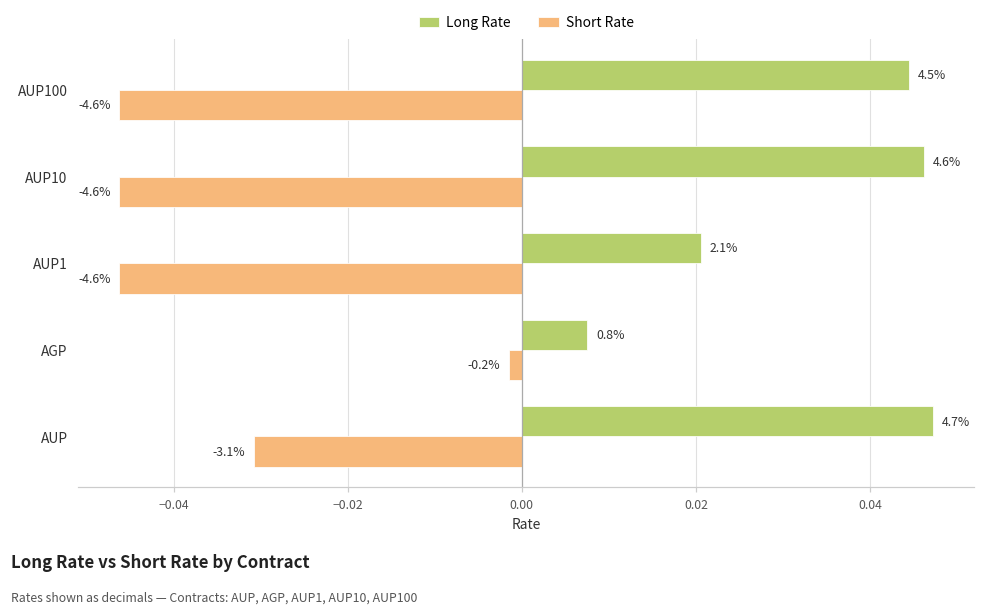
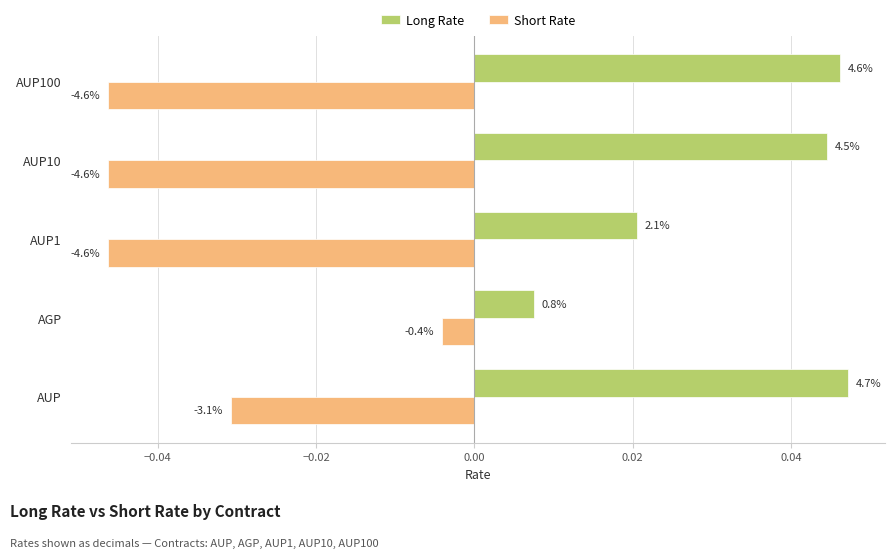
Long Rate, AUP100: 4.5% -> 4.6%
Long Rate, AUP10: 4.6% -> 4.5%
Short Rate, AGP: -0.2% -> -0.4%
